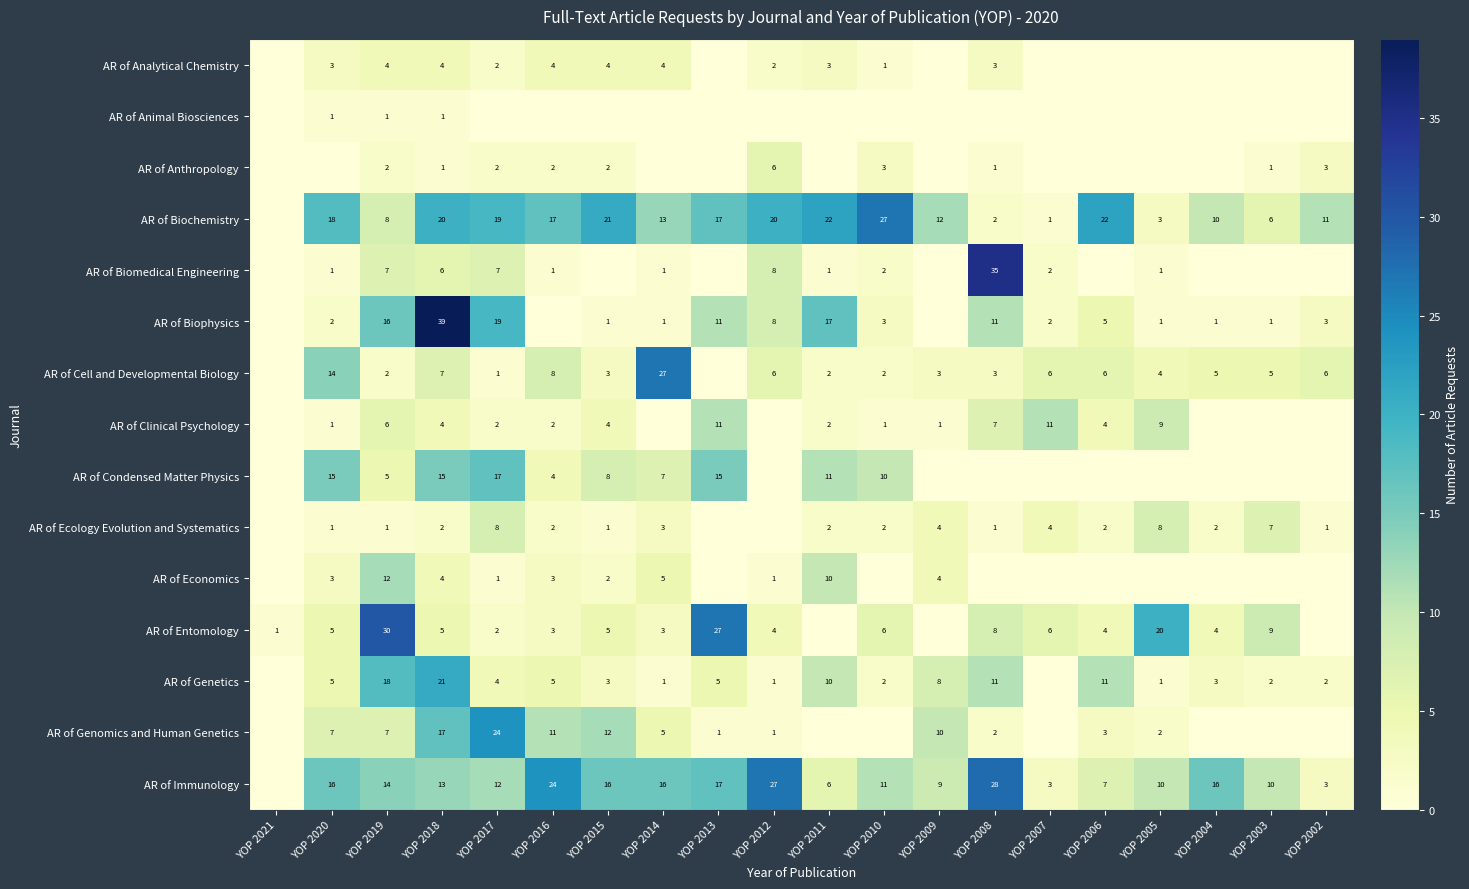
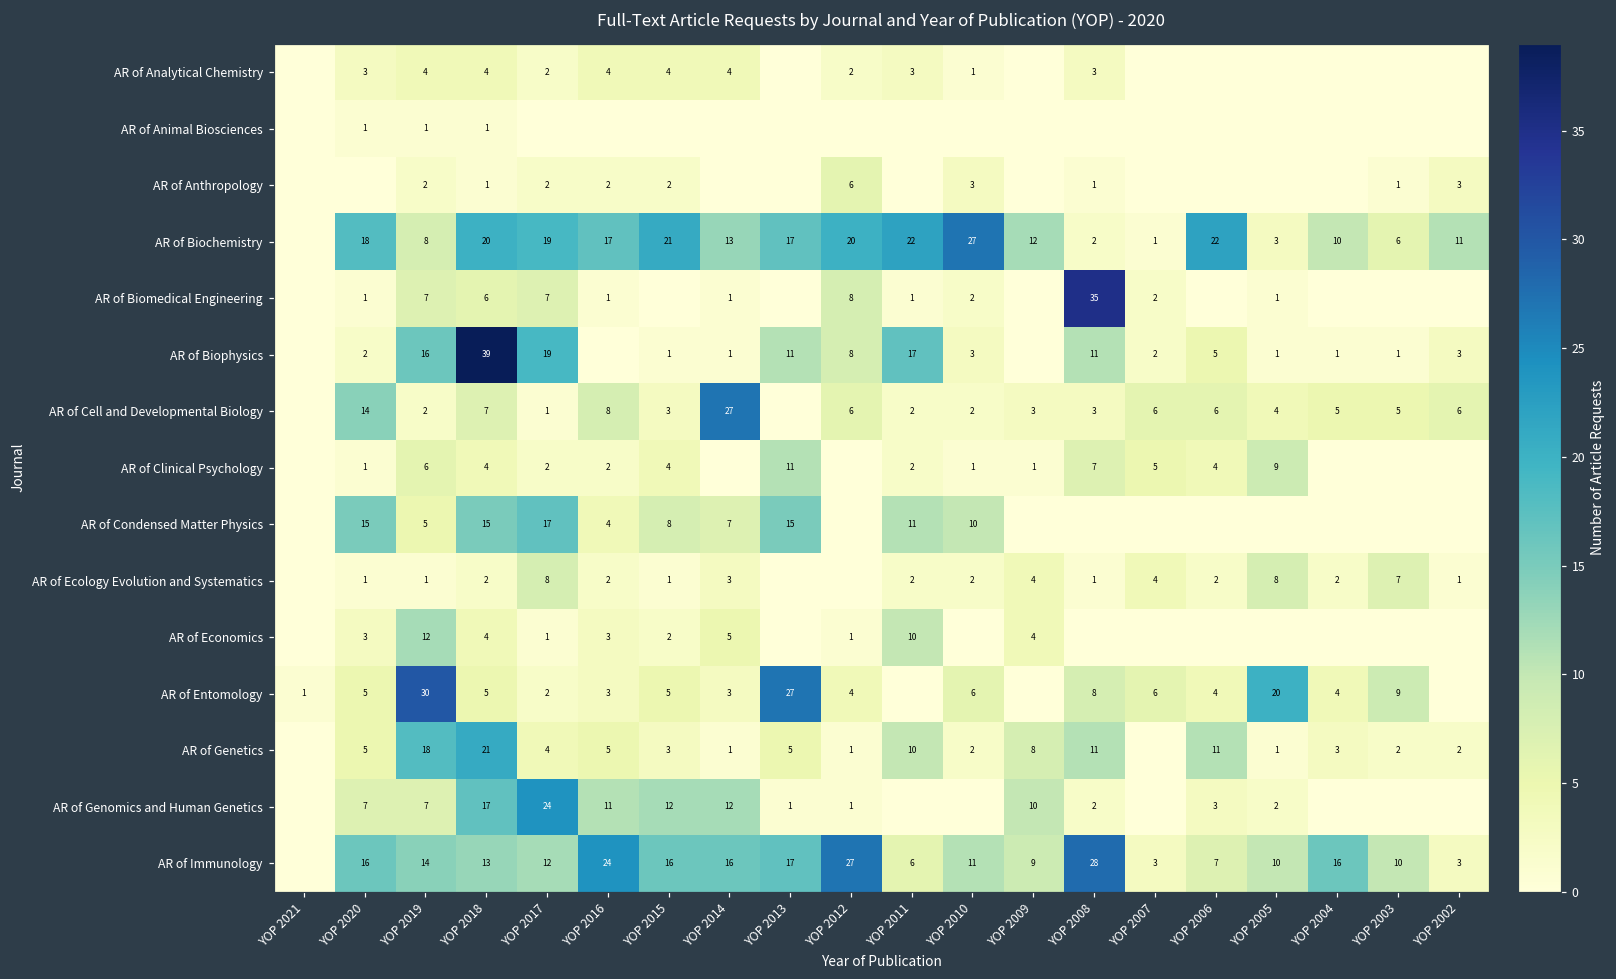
AR of Clinical Psychology, YOP 2007: 11 -> 5
AR of Genomics and Human Genetics, YOP 2014: 5 -> 12
